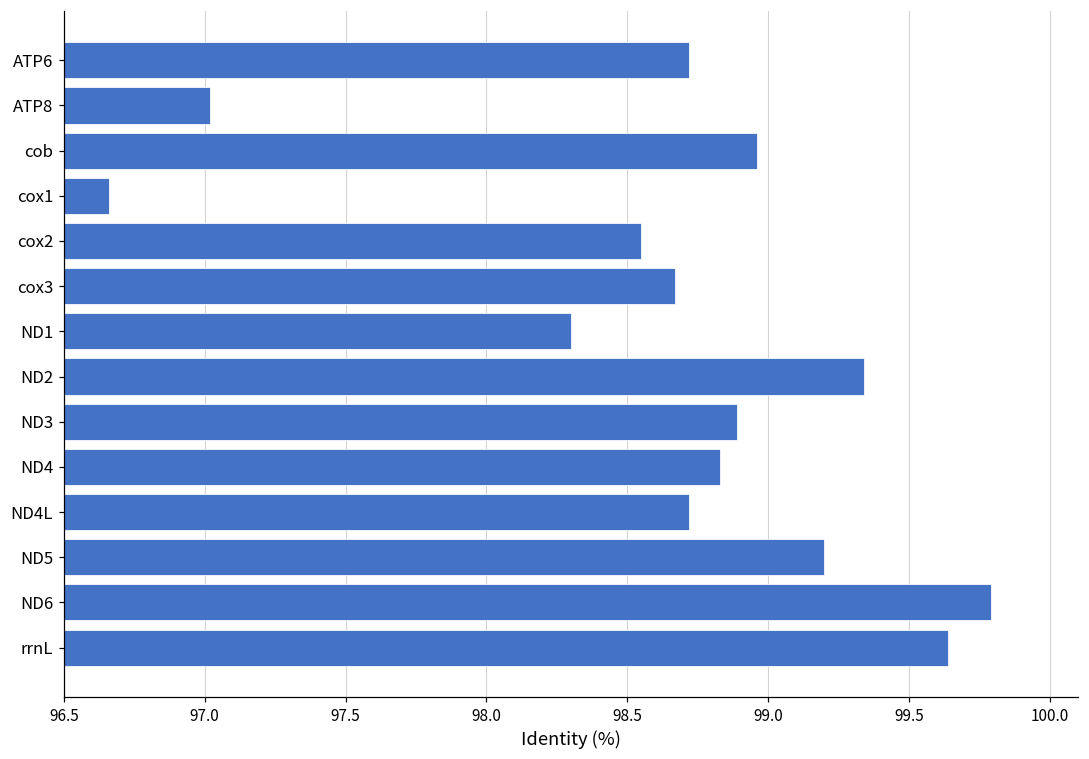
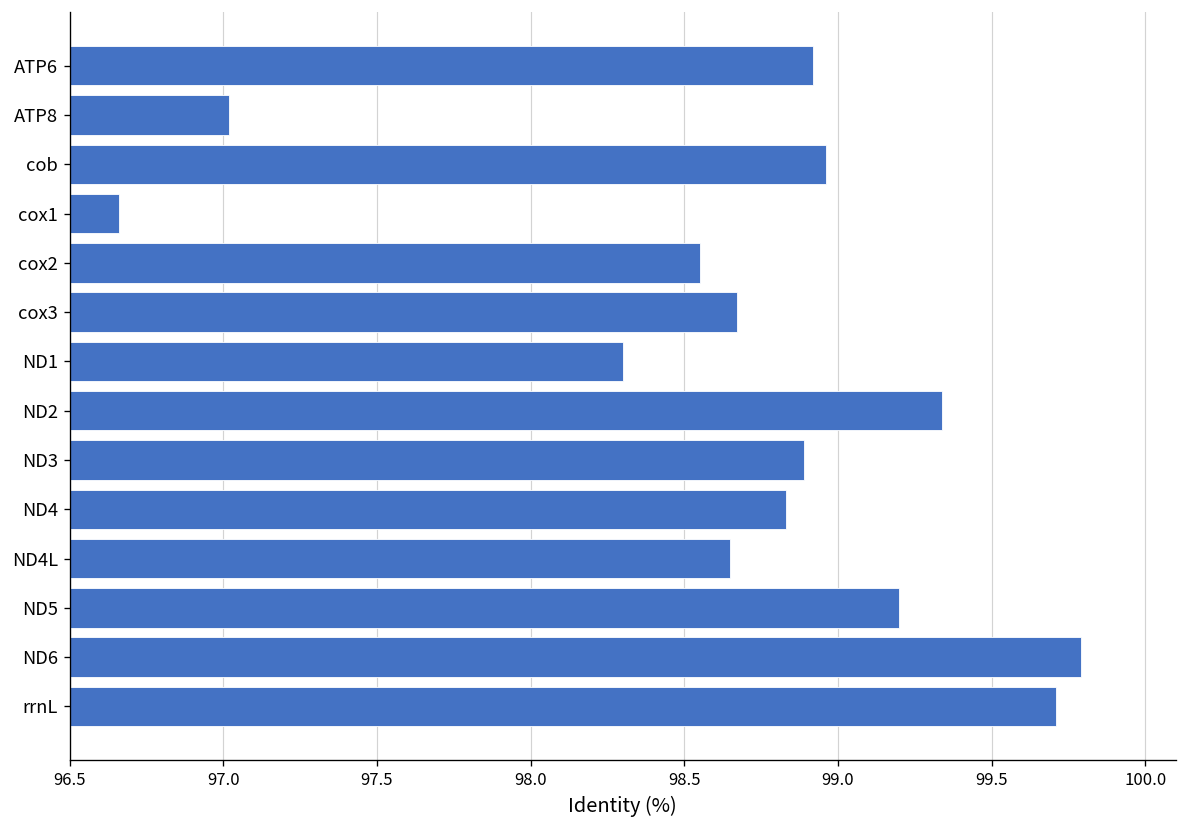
ATP6: 98.72 -> 98.92
ND4L: 98.72 -> 98.65
rrnL: 99.64 -> 99.71
